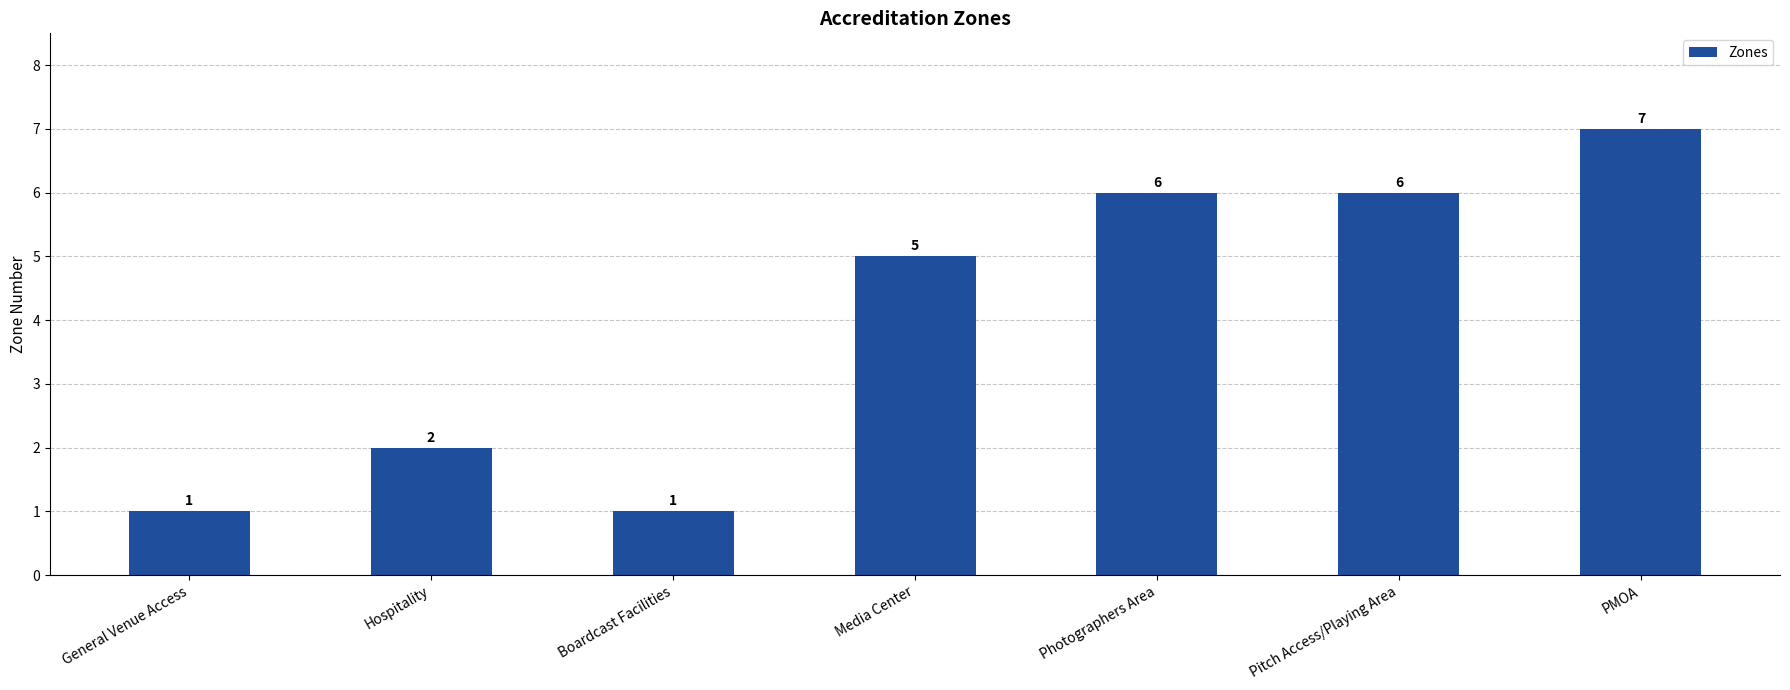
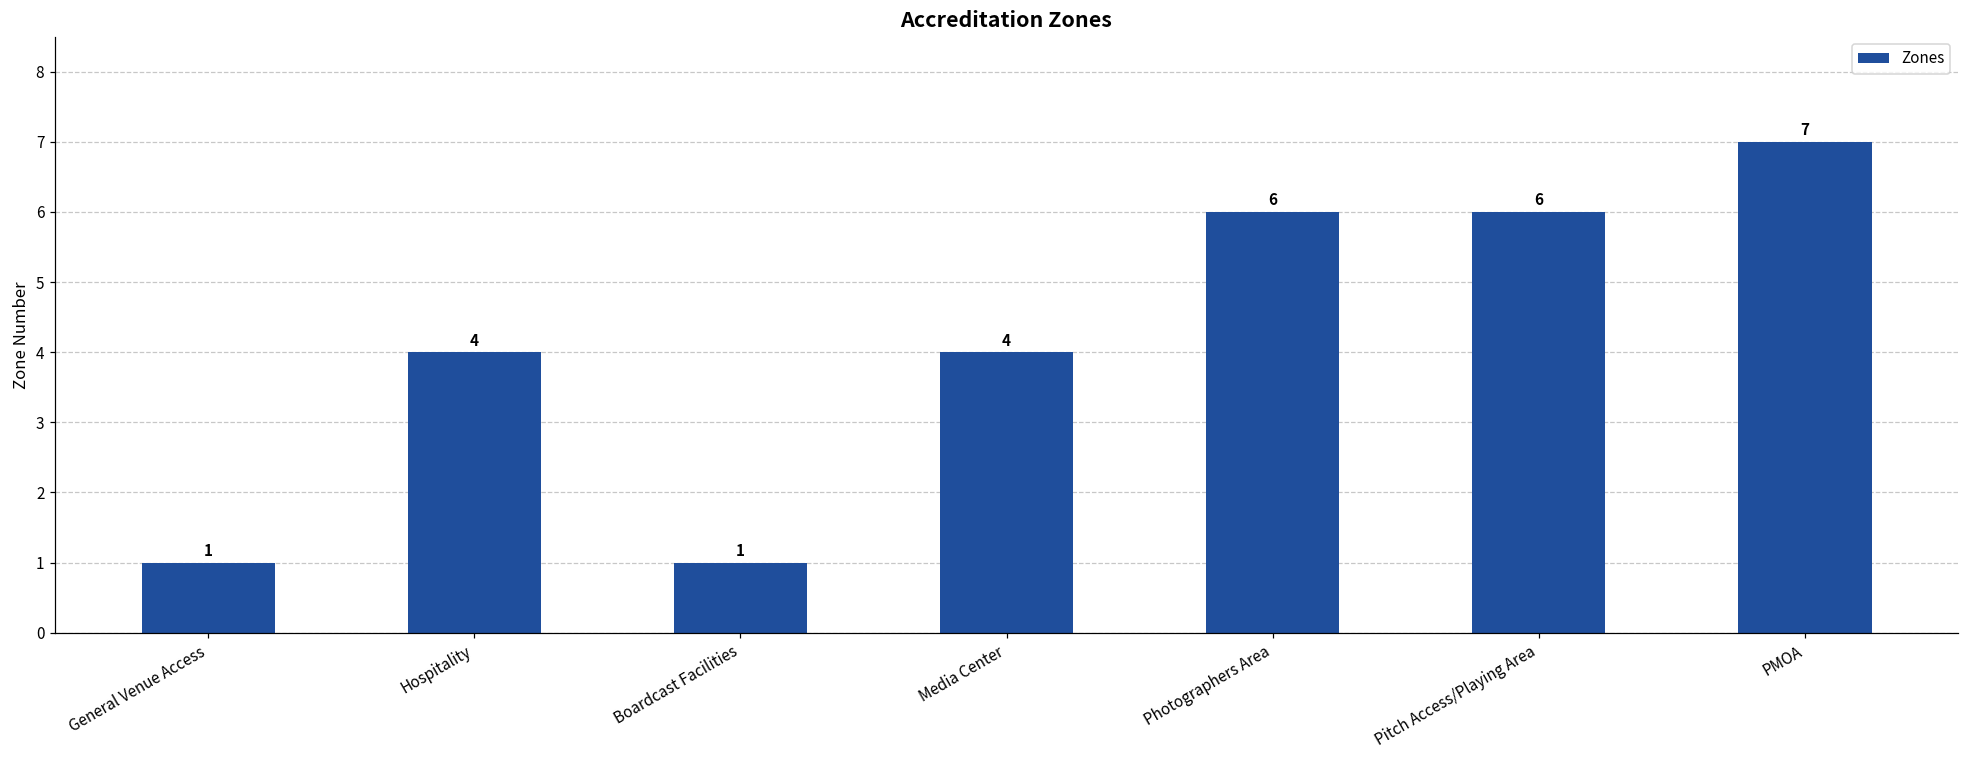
Hospitality: 2 -> 4
Media Center: 5 -> 4
